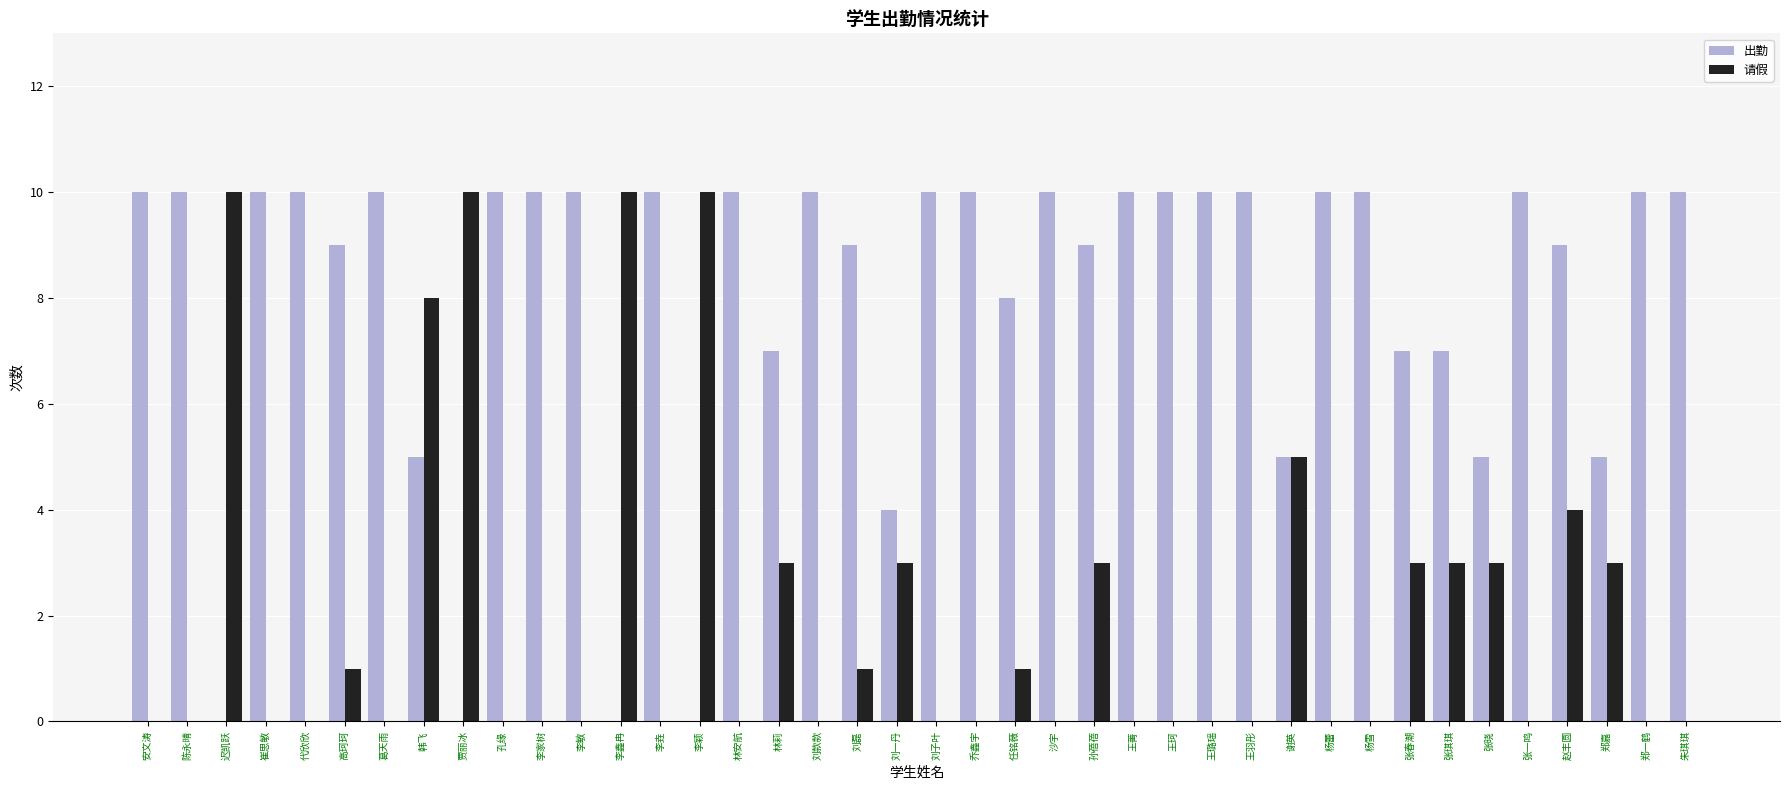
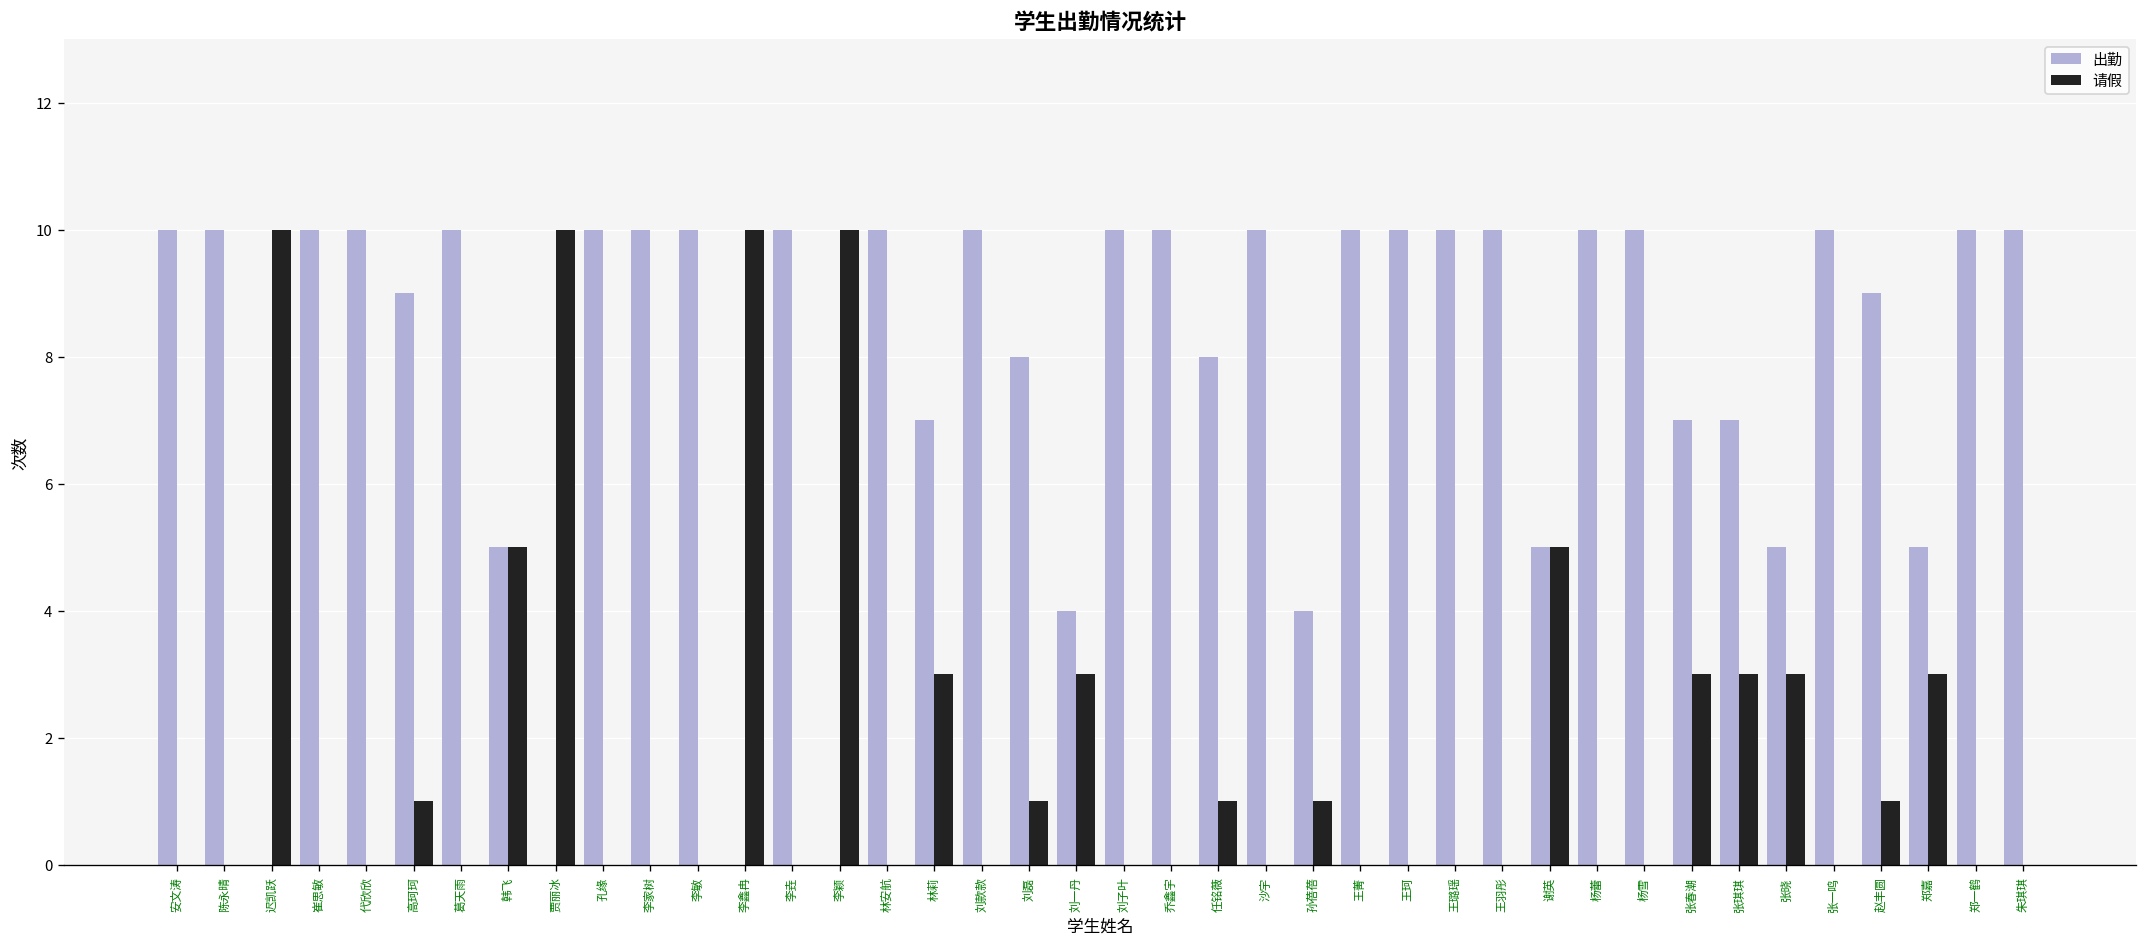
请假, 韩飞: 8 -> 5
出勤, 刘磊: 9 -> 8
出勤, 孙蓓蓓: 9 -> 4
请假, 孙蓓蓓: 3 -> 1
请假, 赵丰圆: 4 -> 1
